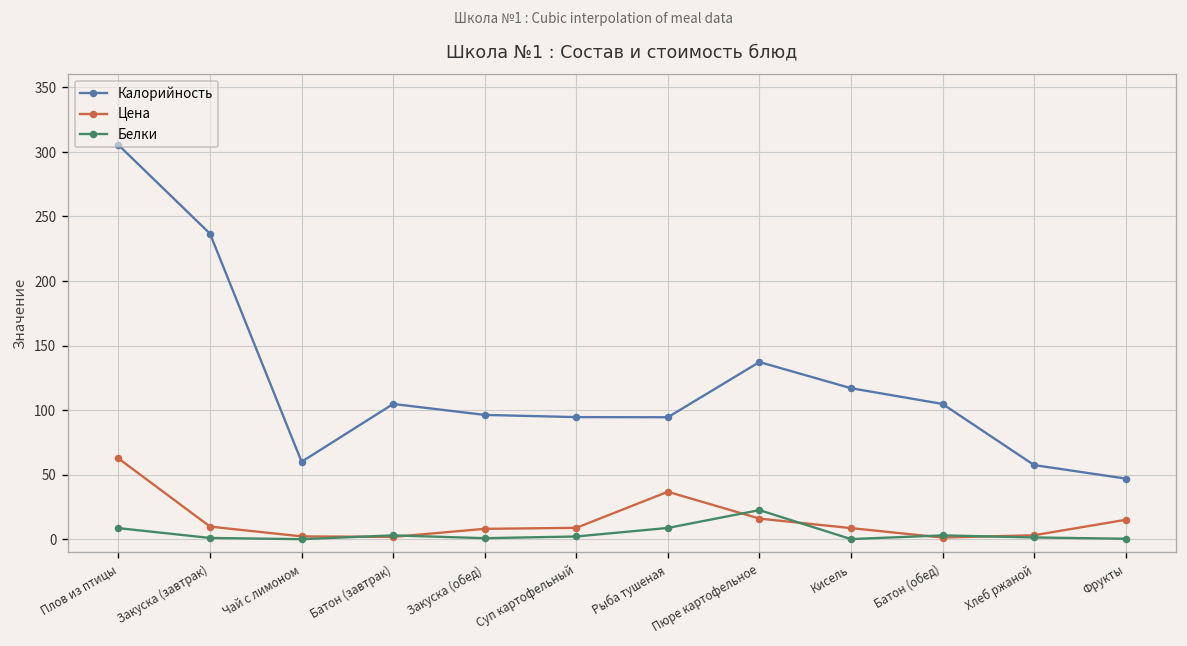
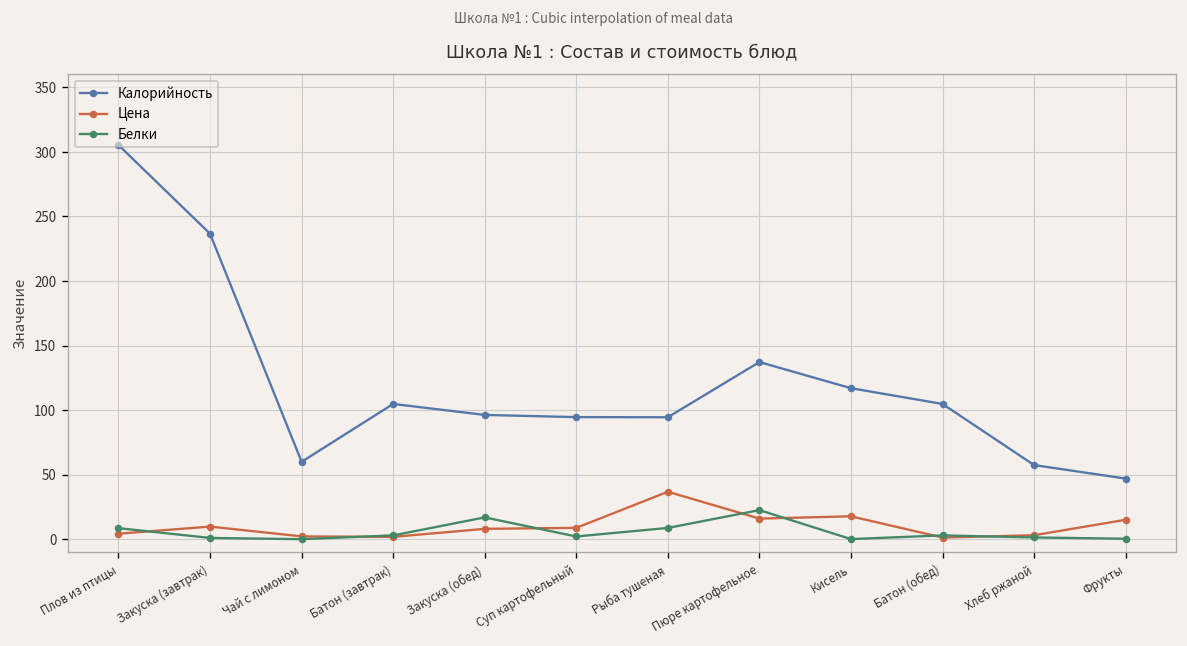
Цена, Плов из птицы: 63 -> 4
Белки, Закуска (обед): 1 -> 17
Цена, Кисель: 9 -> 18
